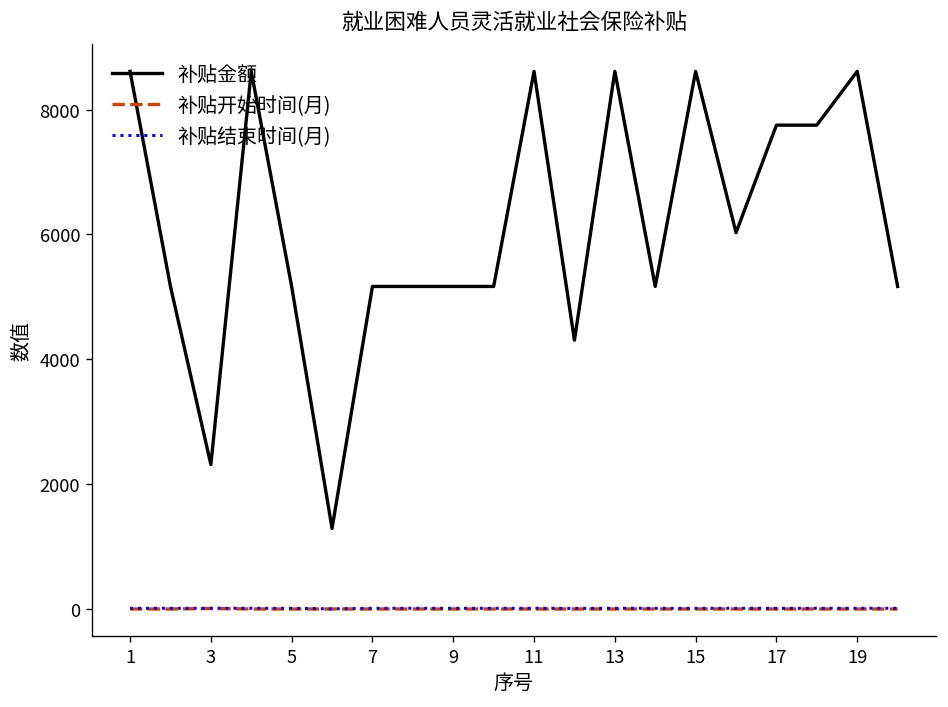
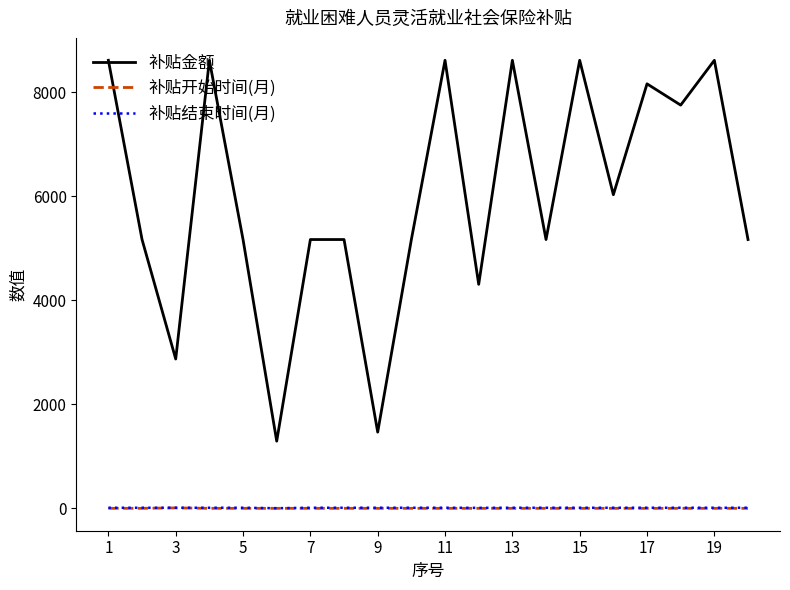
补贴金额, 3: 2300 -> 2900
补贴金额, 9: 5200 -> 1500
补贴金额, 17: 7800 -> 8200
